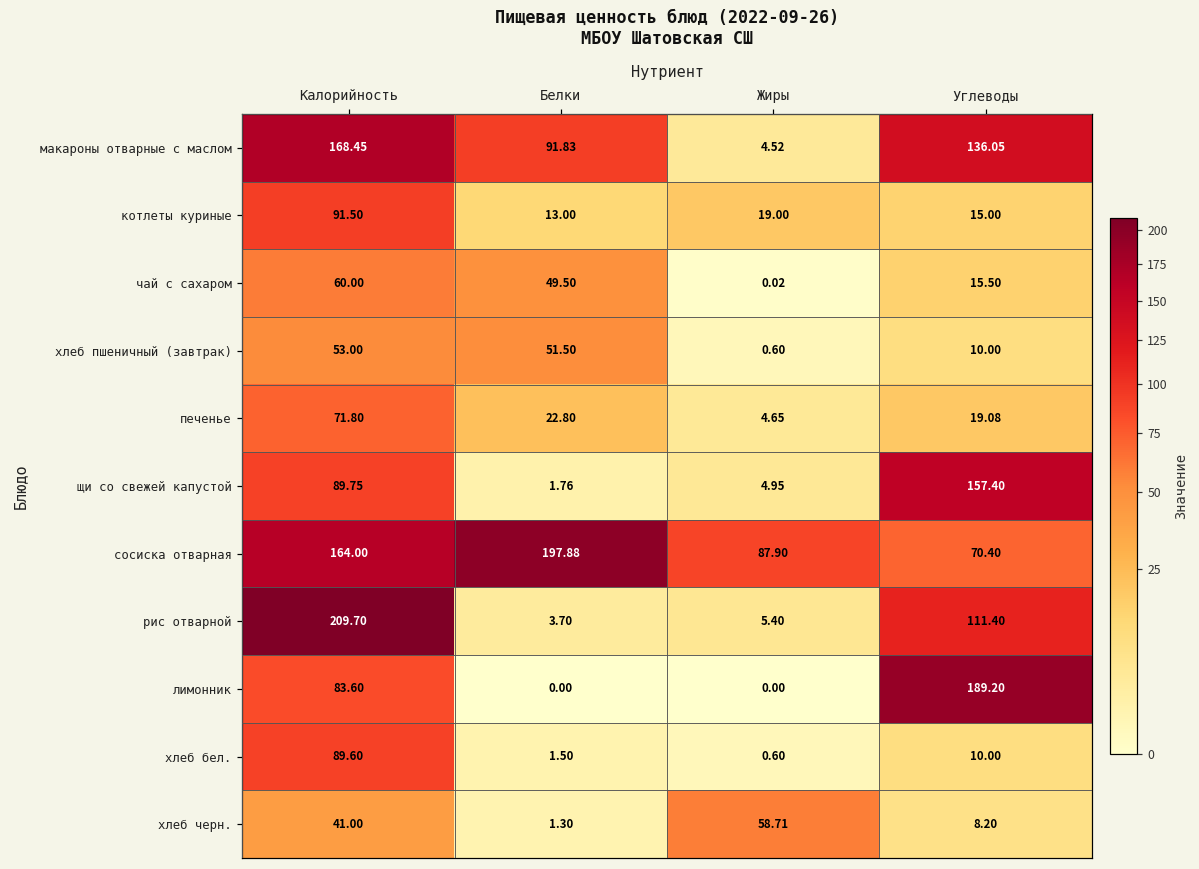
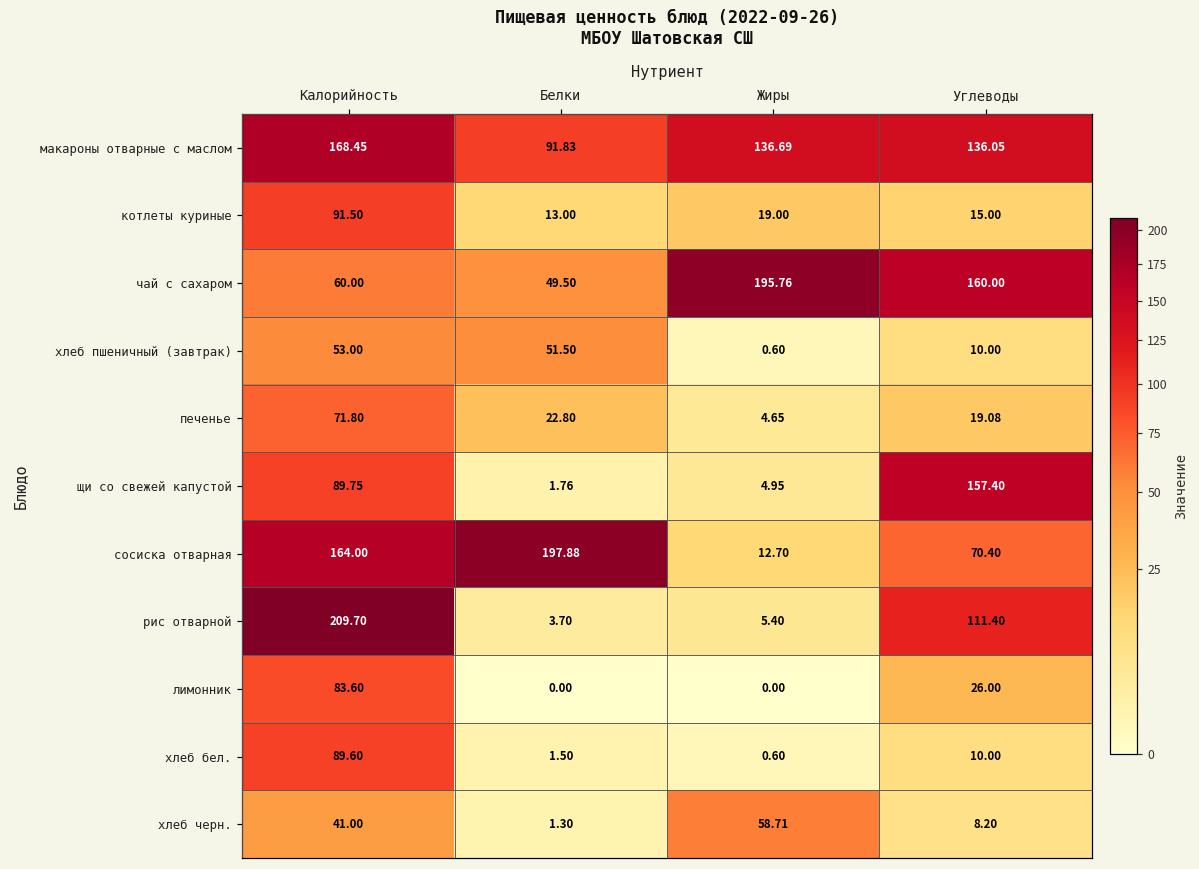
макароны отварные с маслом, Жиры: 4.52 -> 136.69
чай с сахаром, Жиры: 0.02 -> 195.76
чай с сахаром, Углеводы: 15.50 -> 160.00
сосиска отварная, Жиры: 87.90 -> 12.70
лимонник, Углеводы: 189.20 -> 26.00
